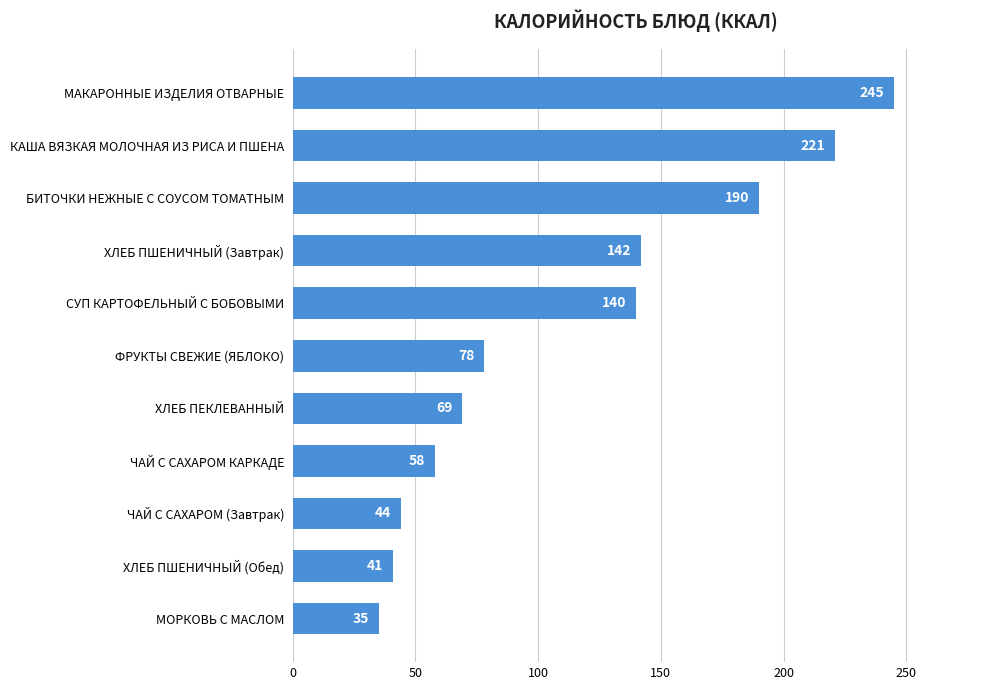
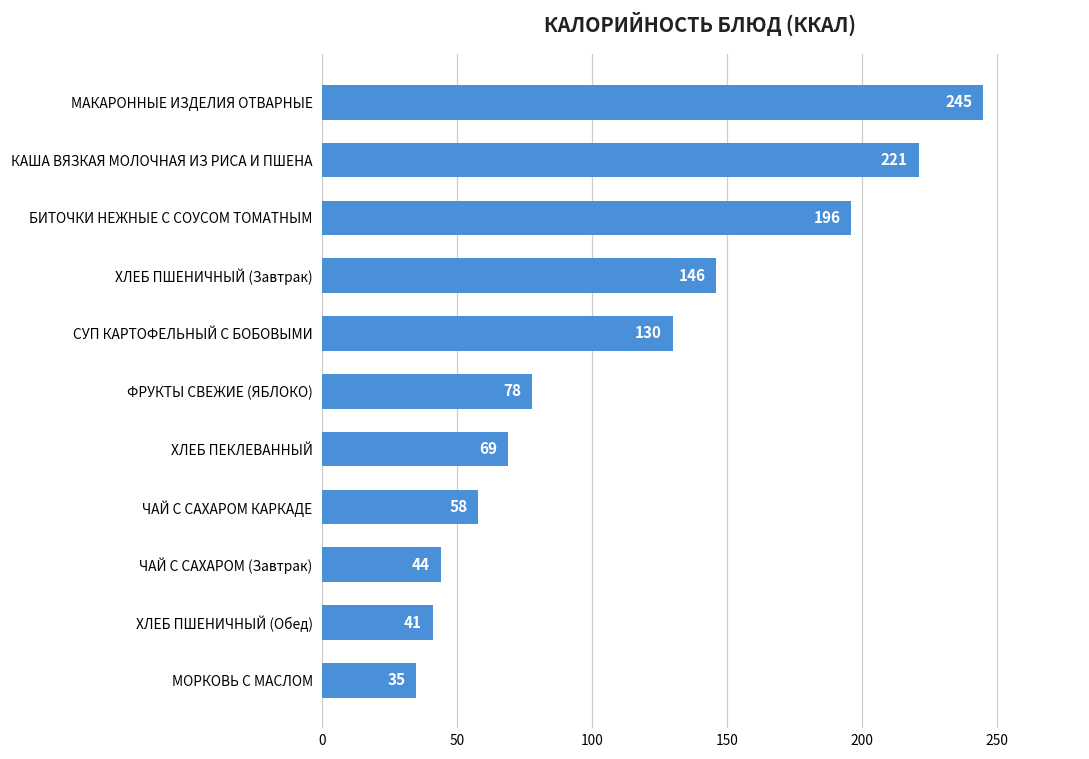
БИТОЧКИ НЕЖНЫЕ С СОУСОМ ТОМАТНЫМ: 190 -> 196
ХЛЕБ ПШЕНИЧНЫЙ (Завтрак): 142 -> 146
СУП КАРТОФЕЛЬНЫЙ С БОБОВЫМИ: 140 -> 130
